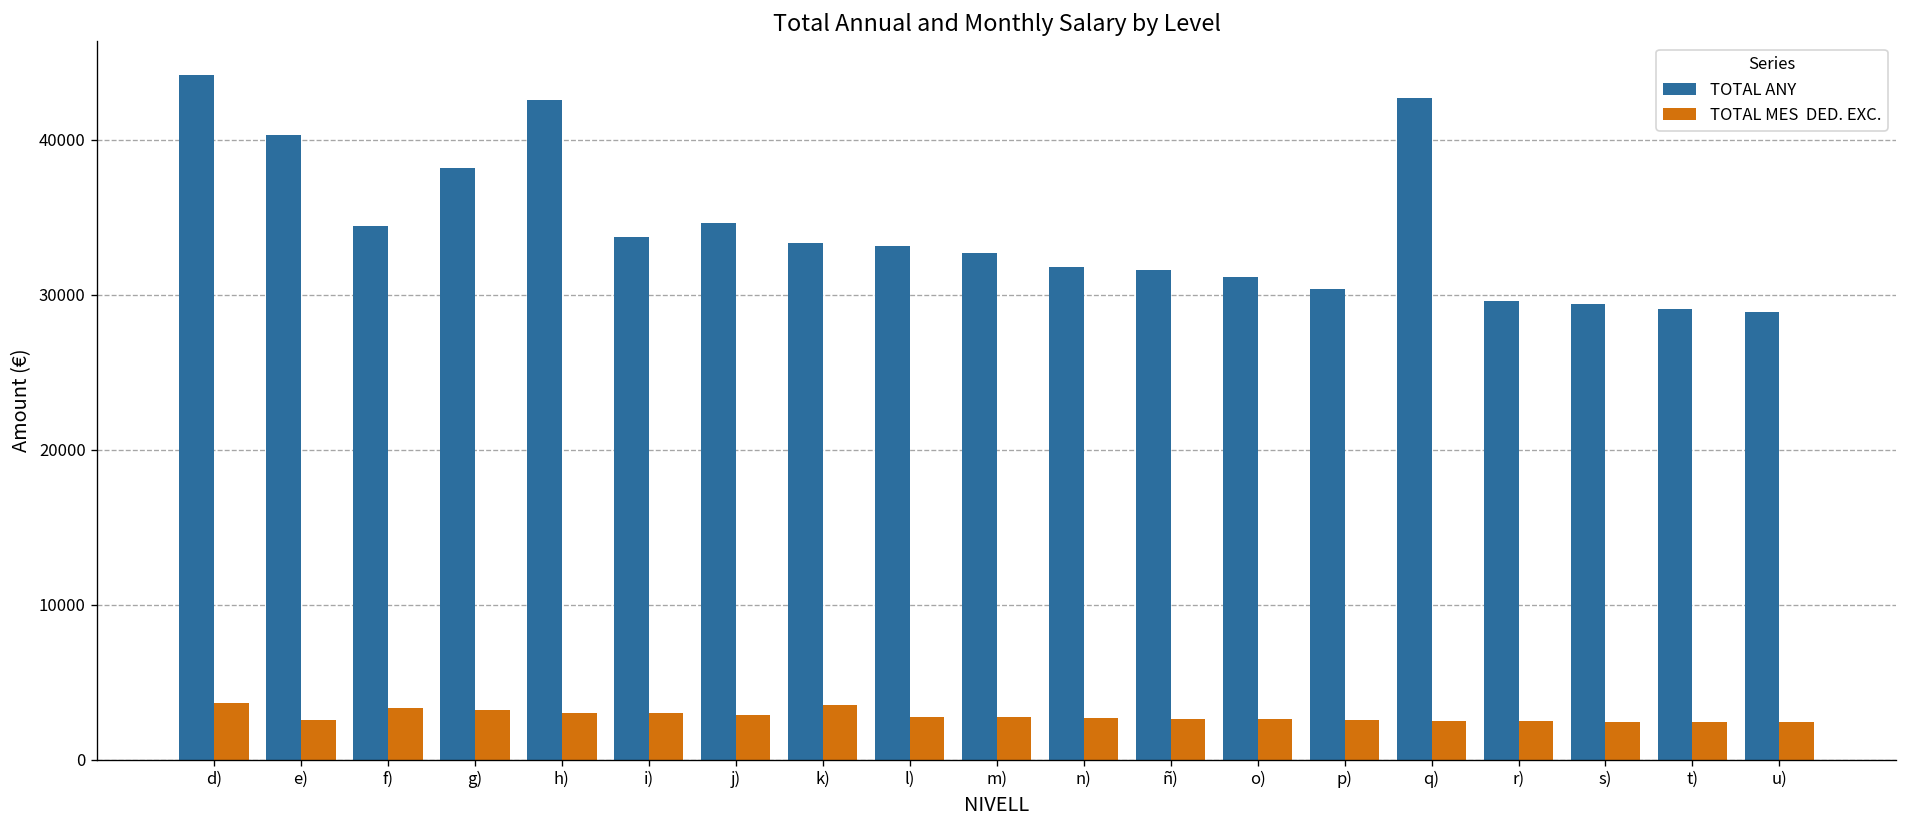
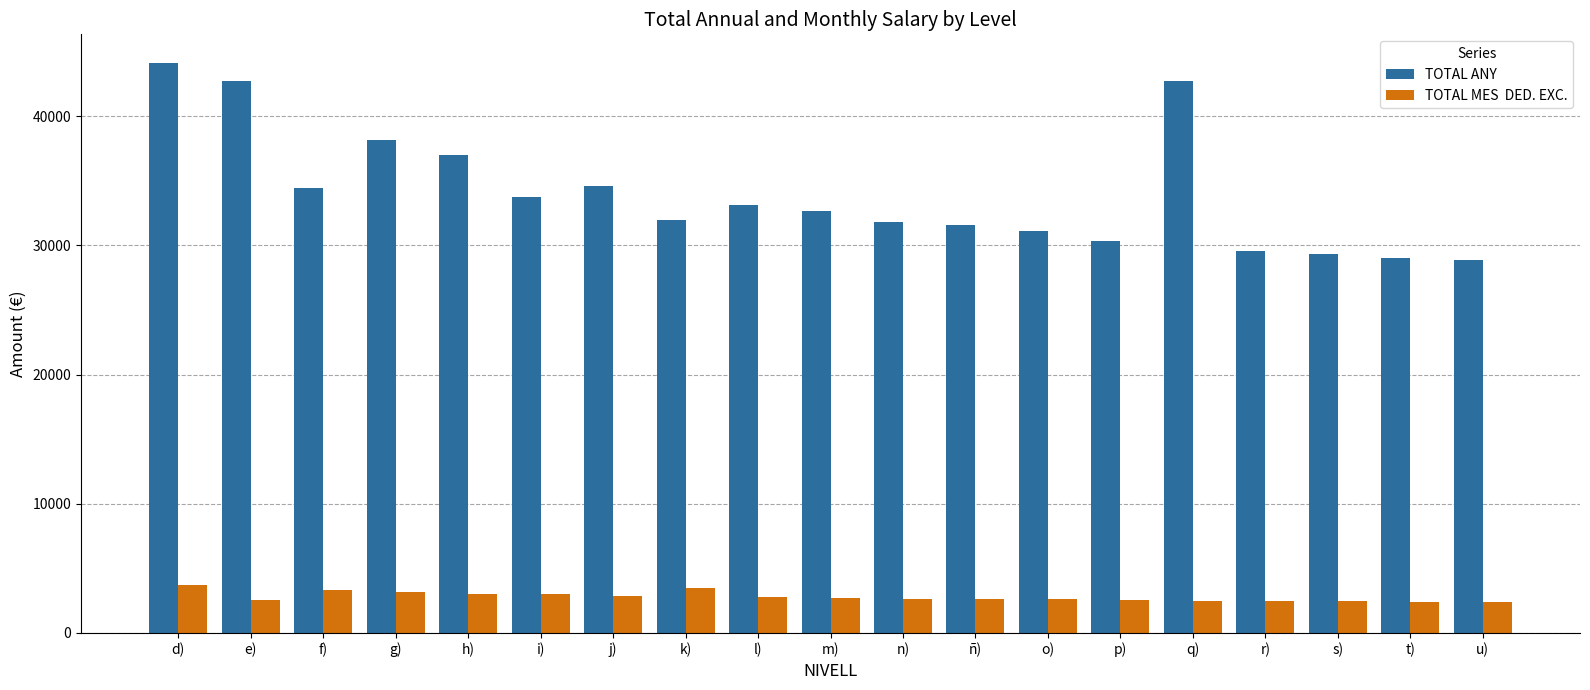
TOTAL ANY, e): 40300 -> 42700
TOTAL ANY, h): 42600 -> 37000
TOTAL ANY, k): 33300 -> 32000
